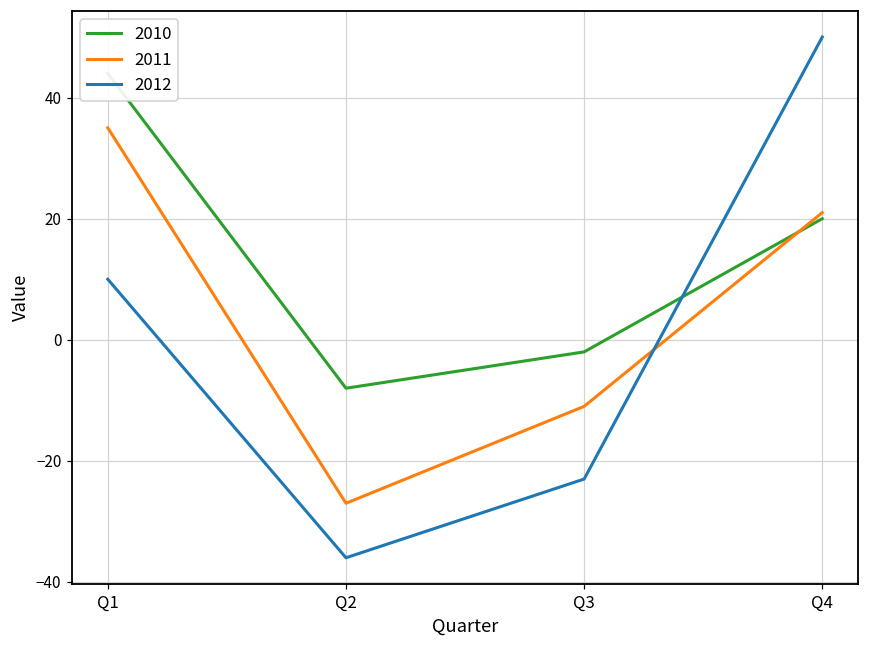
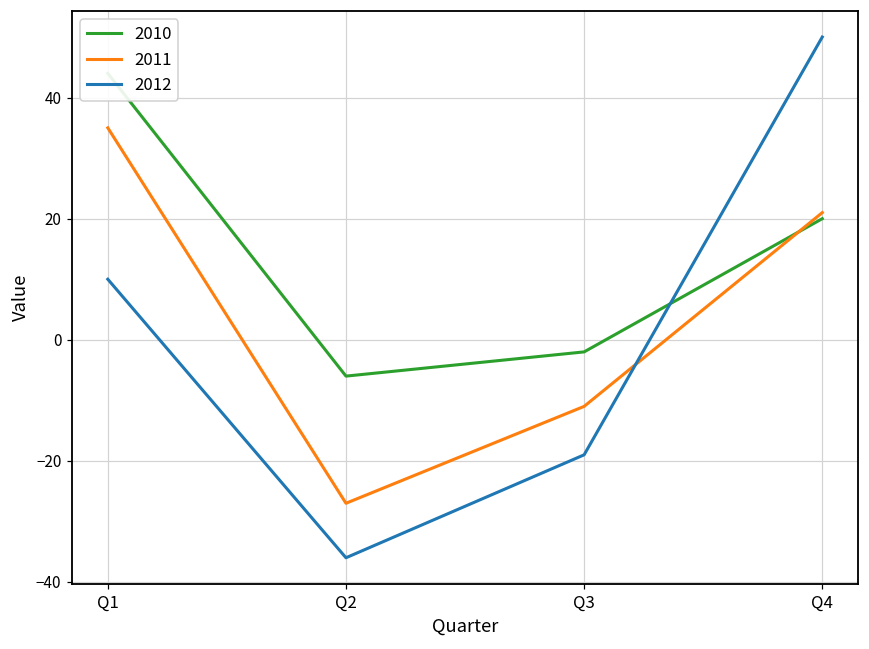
2010, Q2: -8 -> -6
2012, Q3: -23 -> -19
